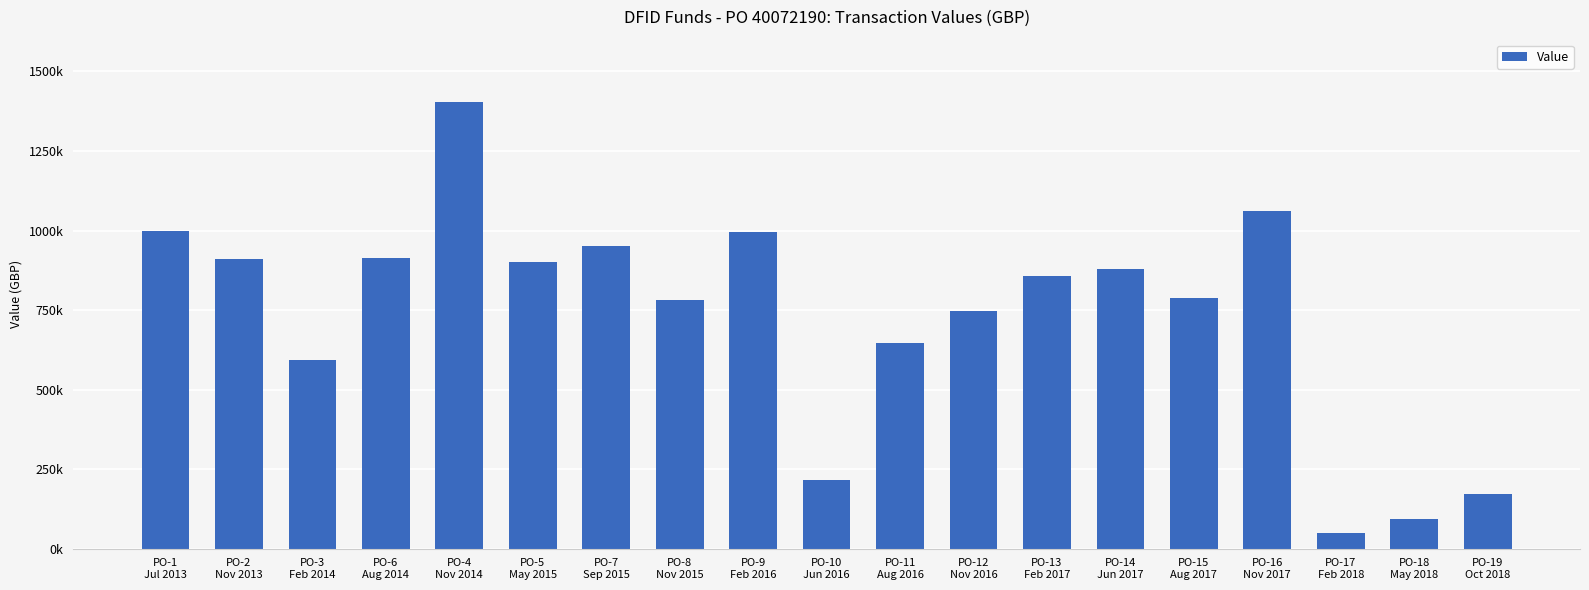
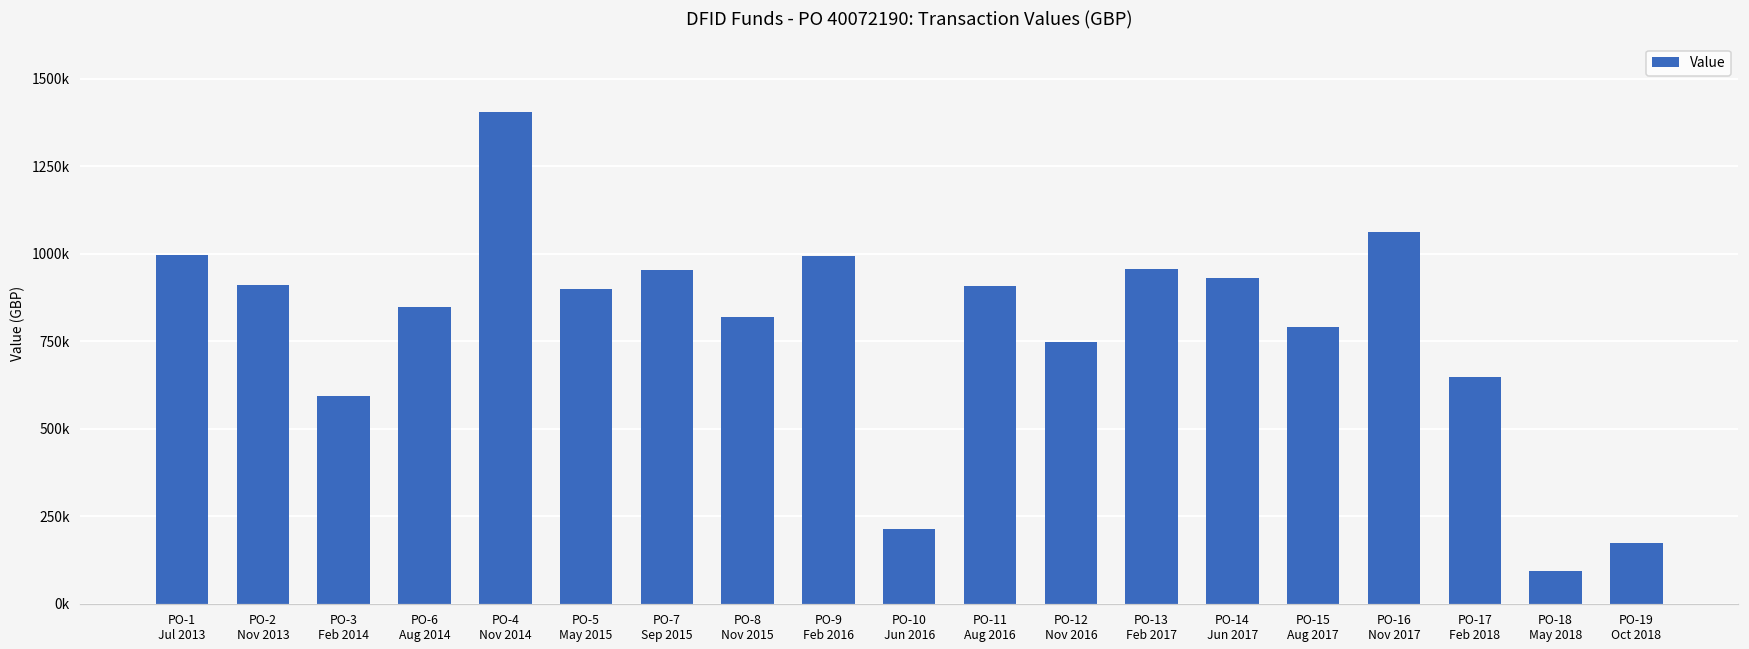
PO-6 Aug 2014: 910000 -> 850000
PO-8 Nov 2015: 780000 -> 820000
PO-11 Aug 2016: 650000 -> 910000
PO-13 Feb 2017: 860000 -> 960000
PO-14 Jun 2017: 880000 -> 930000
PO-17 Feb 2018: 50000 -> 650000
